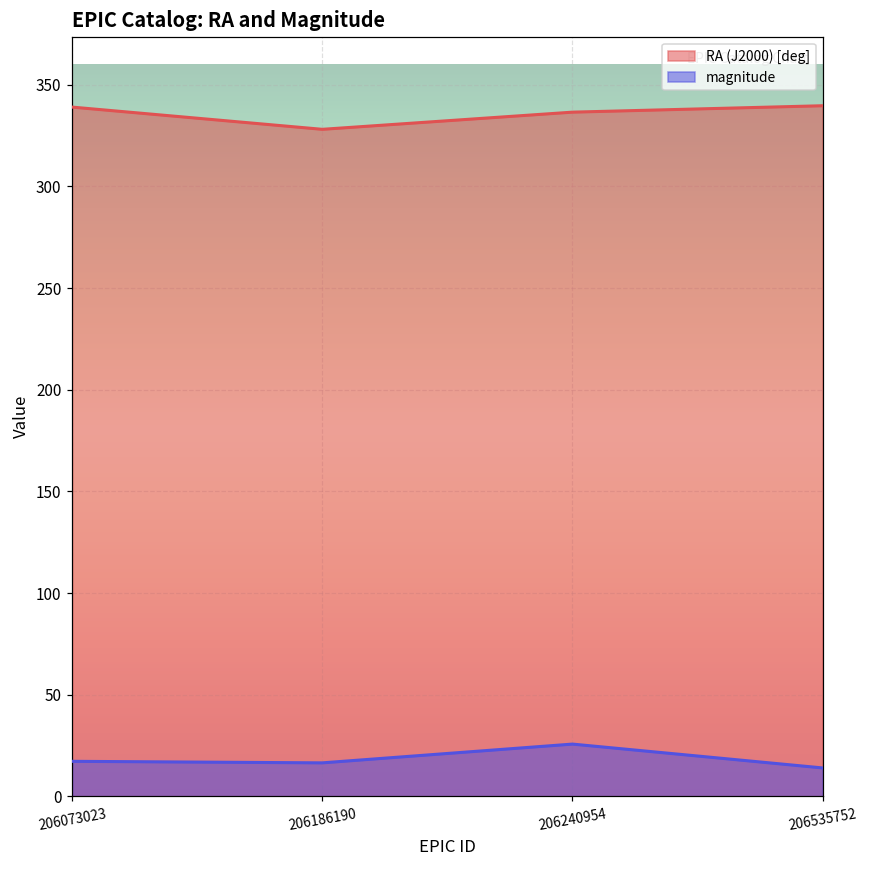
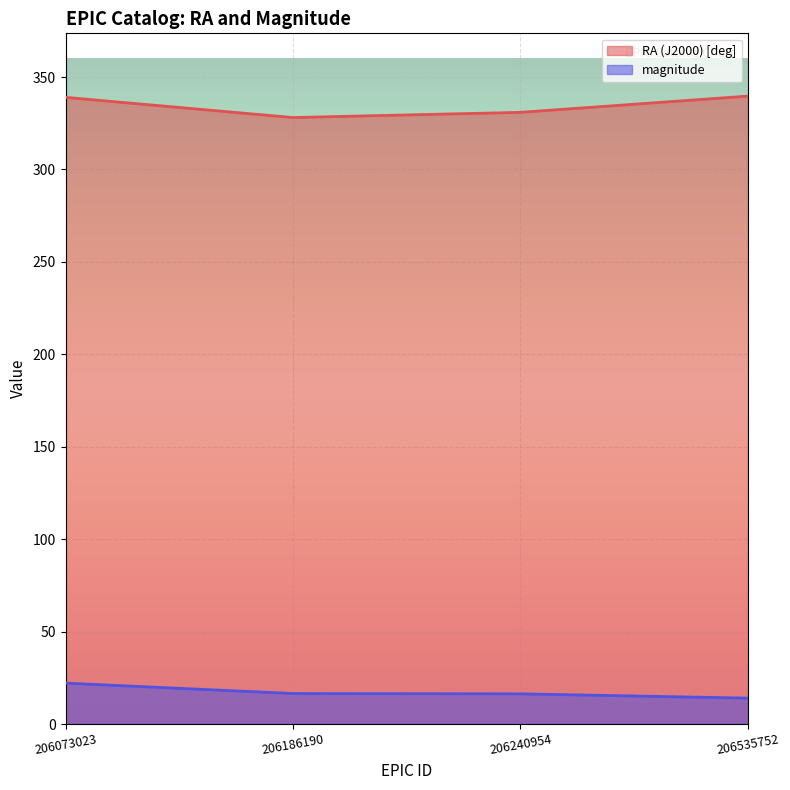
magnitude, 206073023: 17 -> 22
RA (J2000) [deg], 206240954: 337 -> 331
magnitude, 206240954: 26 -> 16
